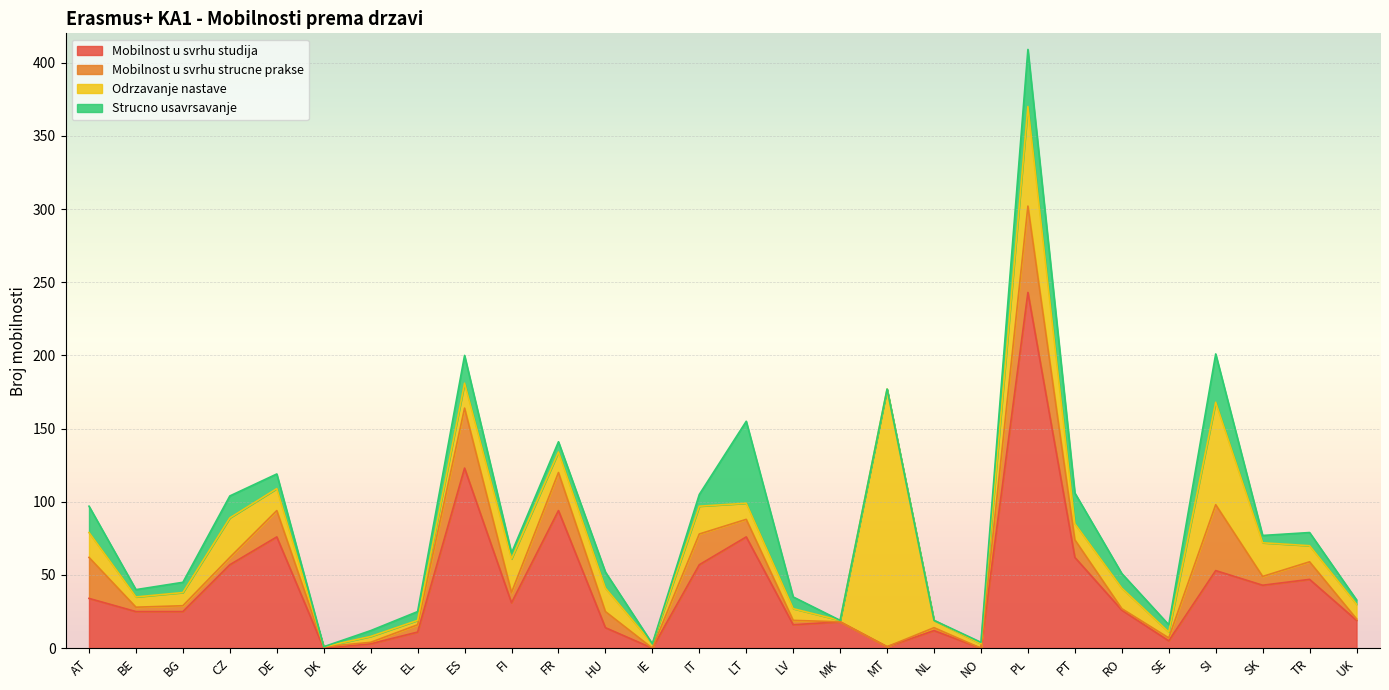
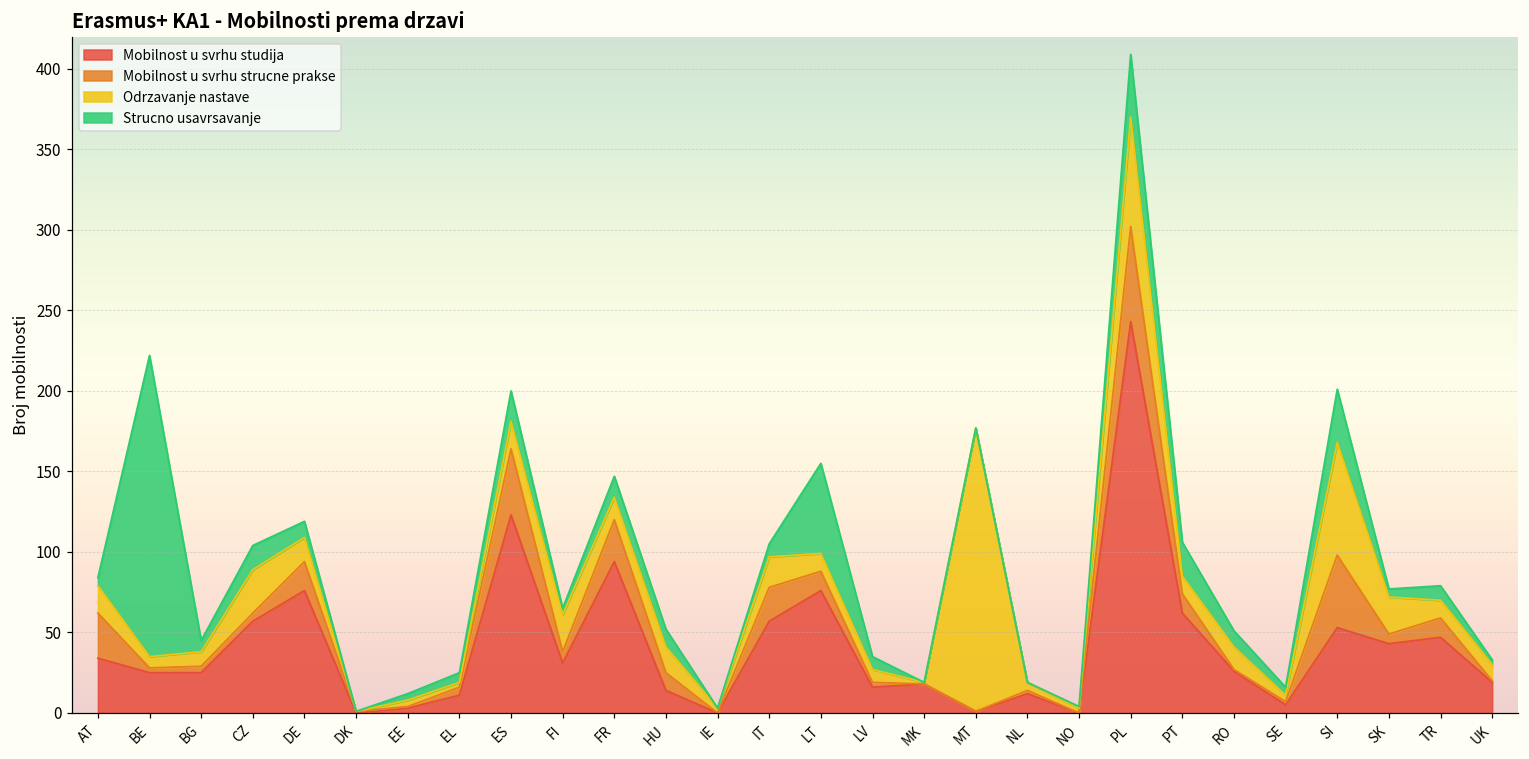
Strucno usavrsavanje, AT: 18 -> 5
Strucno usavrsavanje, BE: 5 -> 187
Strucno usavrsavanje, FR: 7 -> 13
